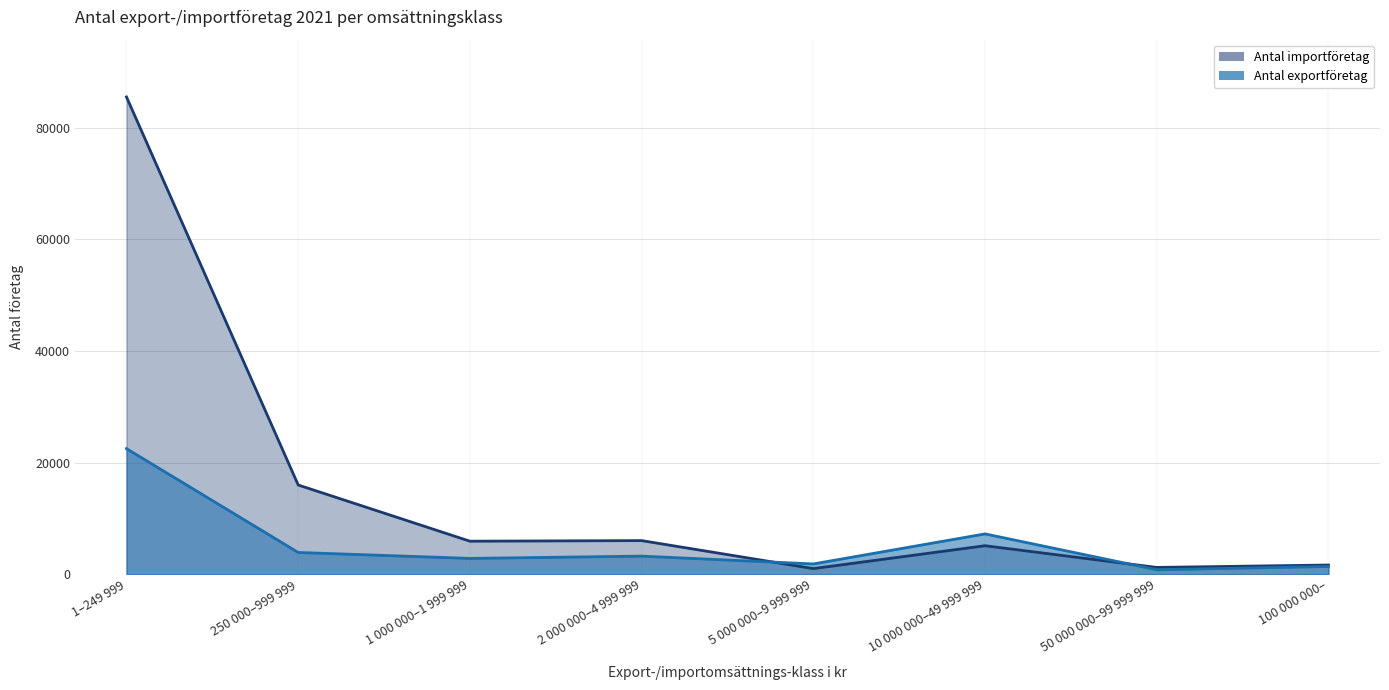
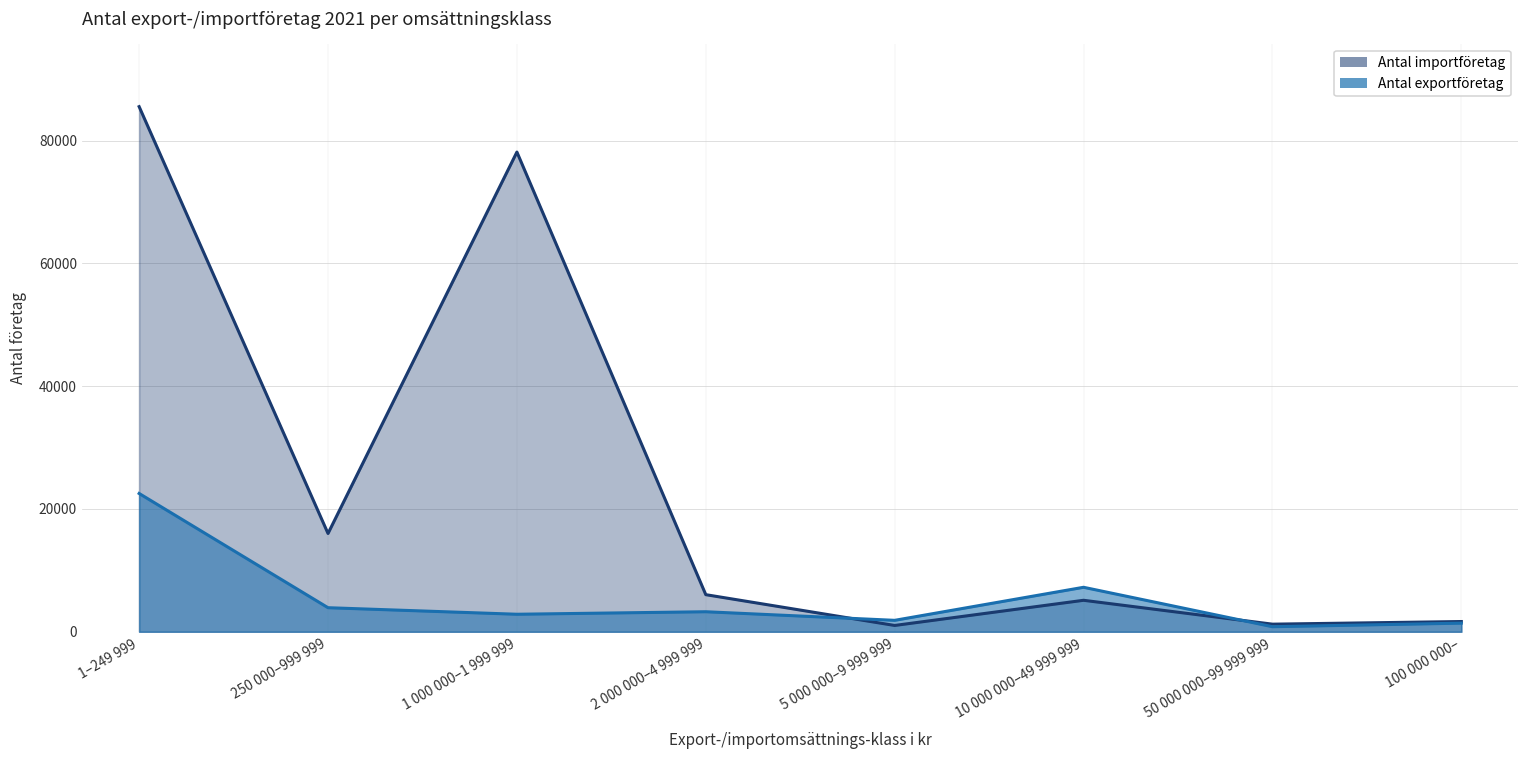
Antal importföretag, 1 000 000–1 999 999: 6000 -> 78000
